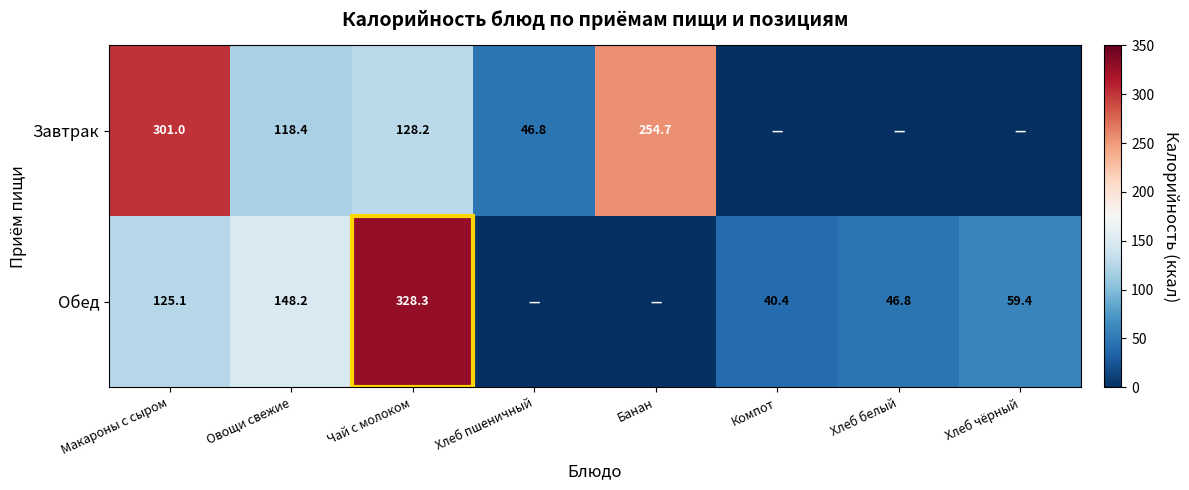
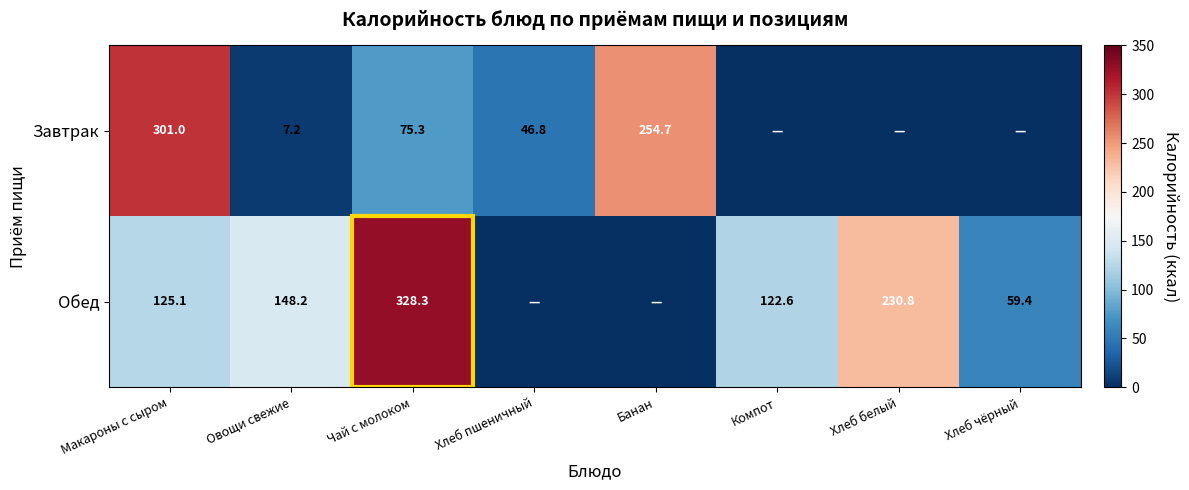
Завтрак, Овощи свежие: 118.4 -> 7.2
Завтрак, Чай с молоком: 128.2 -> 75.3
Обед, Компот: 40.4 -> 122.6
Обед, Хлеб белый: 46.8 -> 230.8
